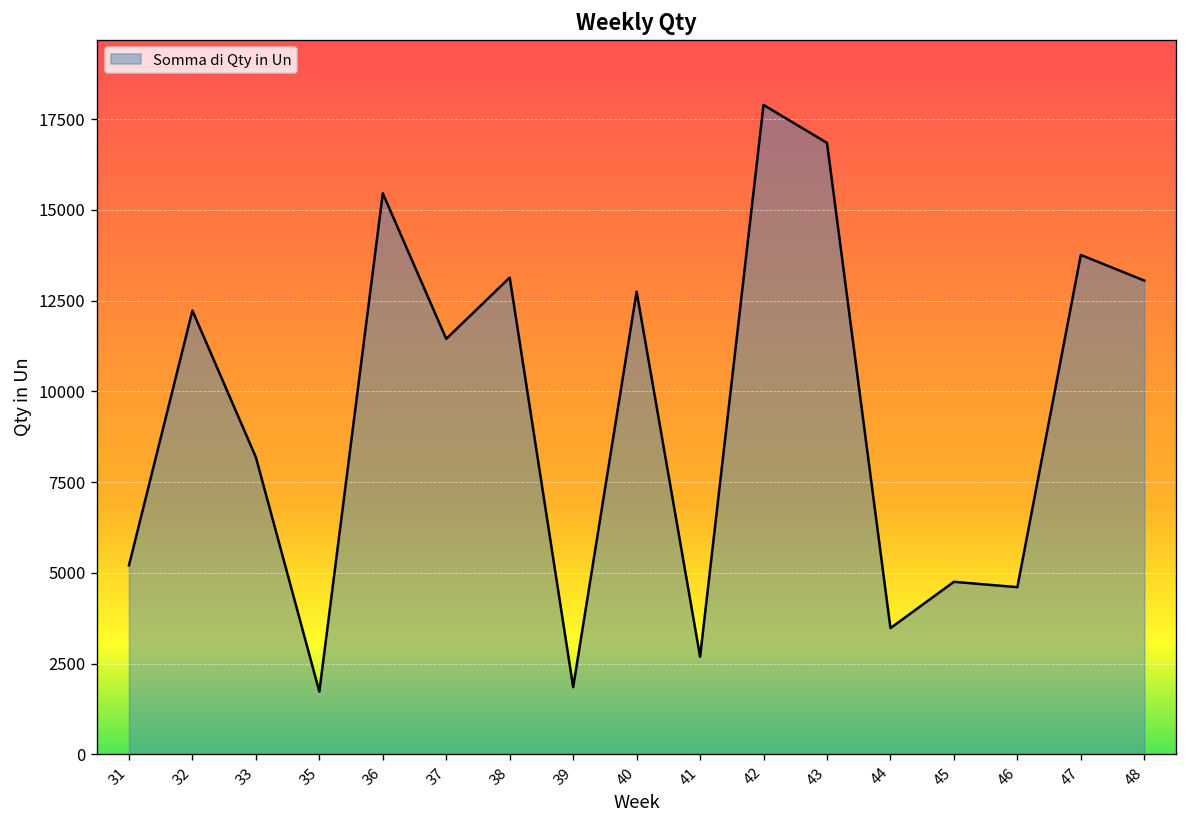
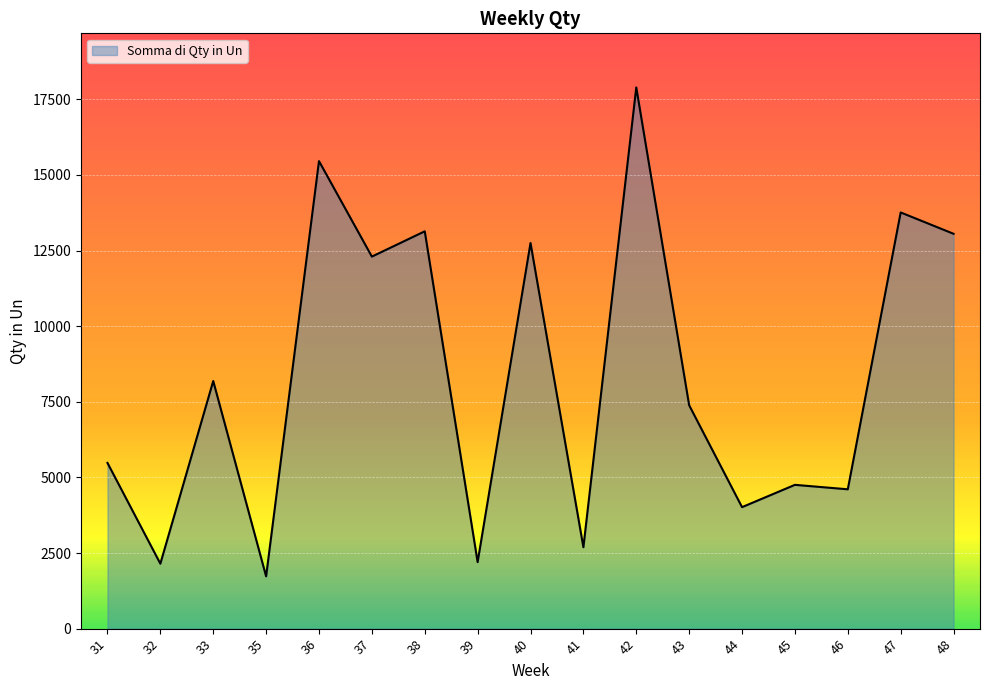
31: 5200 -> 5500
32: 12200 -> 2100
37: 11400 -> 12300
39: 1900 -> 2200
43: 16800 -> 7400
44: 3500 -> 4000
